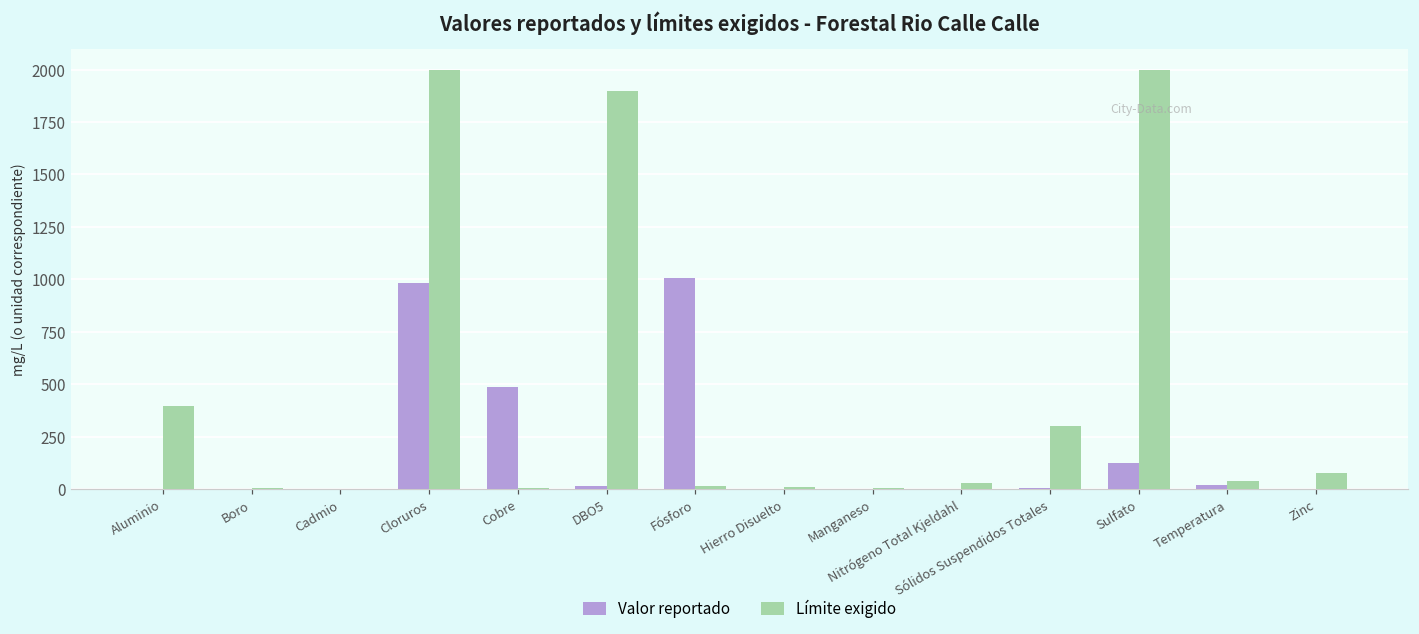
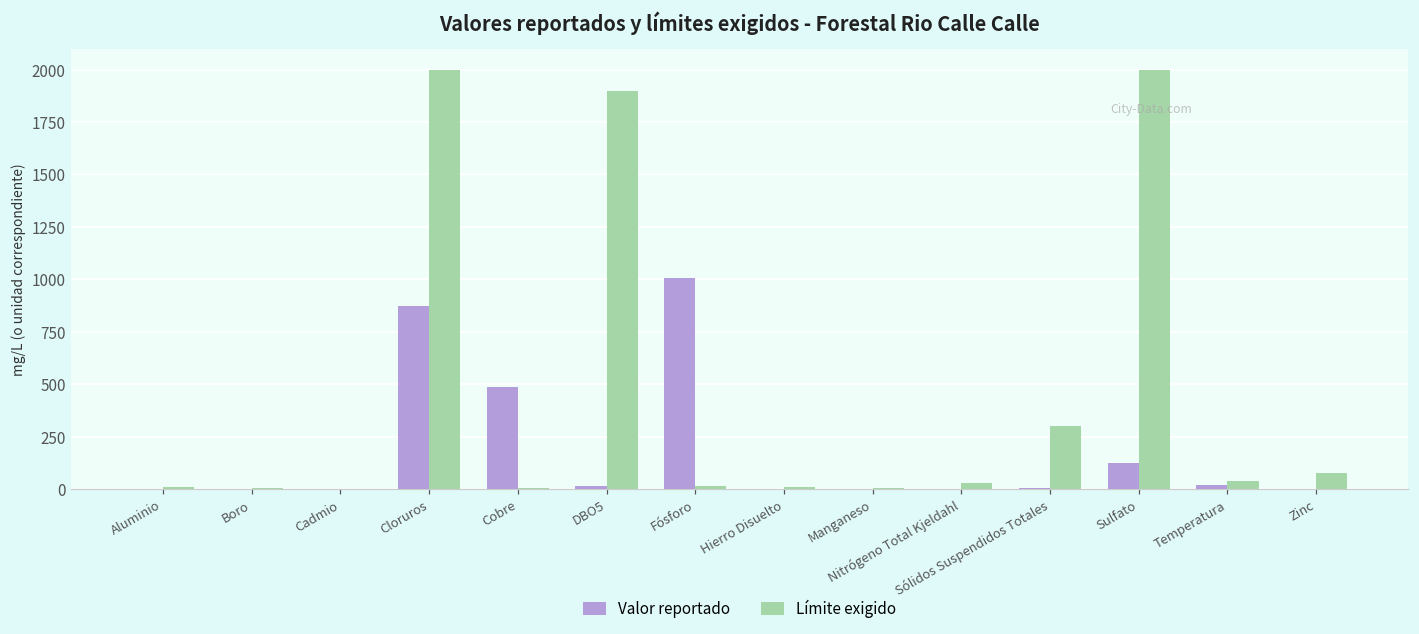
Límite exigido, Aluminio: 400 -> 10
Valor reportado, Cloruros: 980 -> 870
